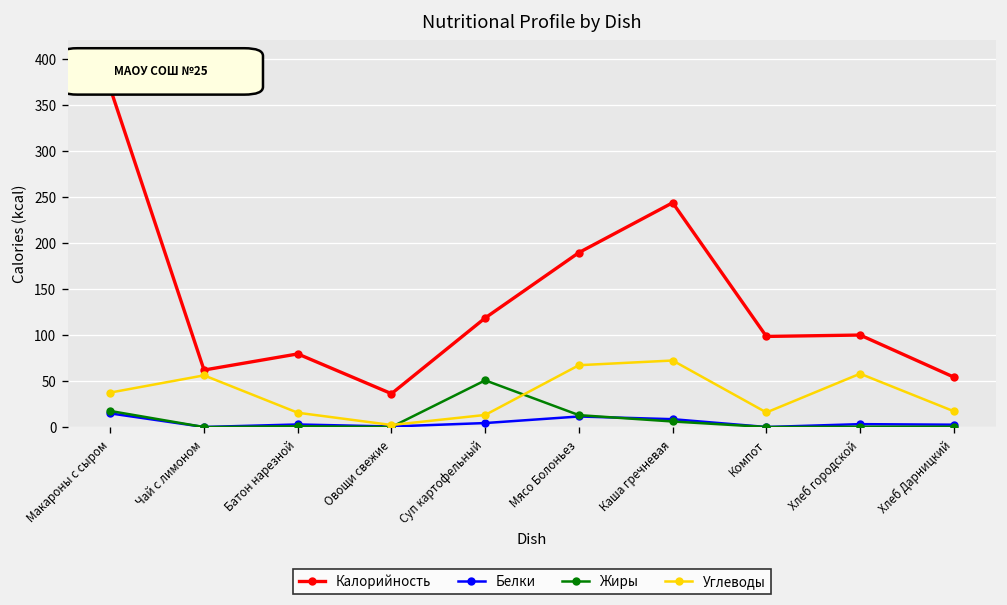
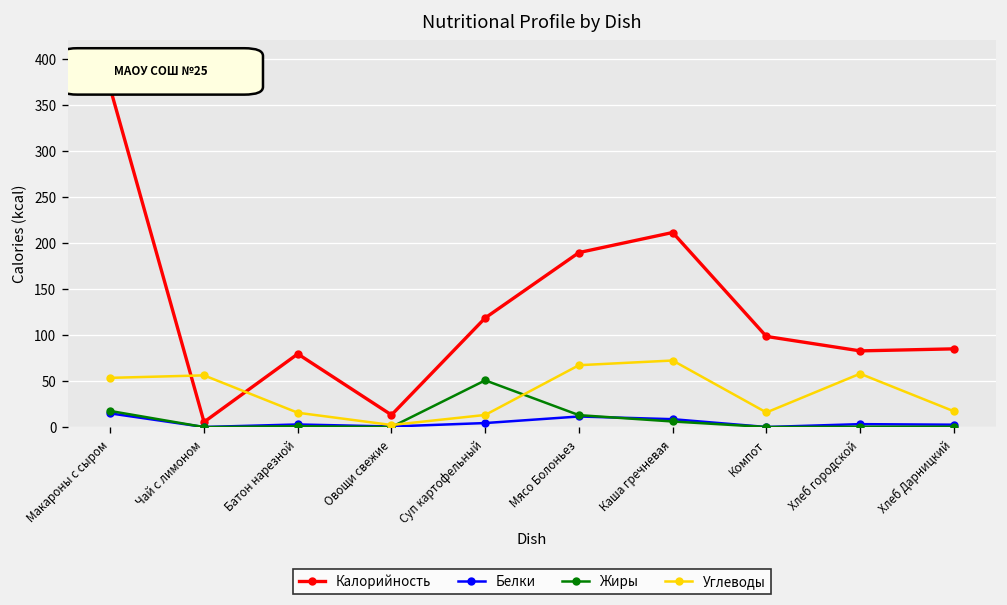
Углеводы, Макароны с сыром: 40 -> 50
Калорийность, Чай с лимоном: 60 -> 10
Калорийность, Овощи свежие: 40 -> 10
Калорийность, Каша гречневая: 240 -> 210
Калорийность, Хлеб городской: 100 -> 80
Калорийность, Хлеб Дарницкий: 50 -> 90
